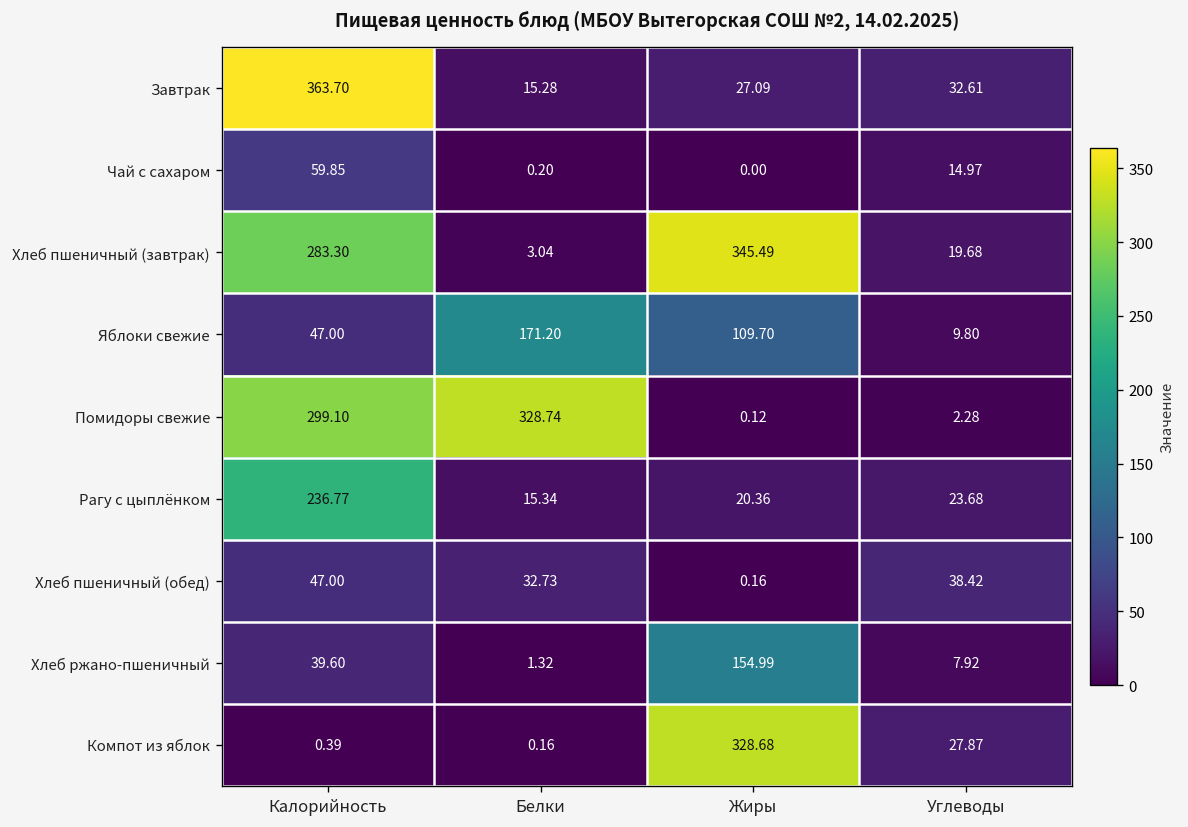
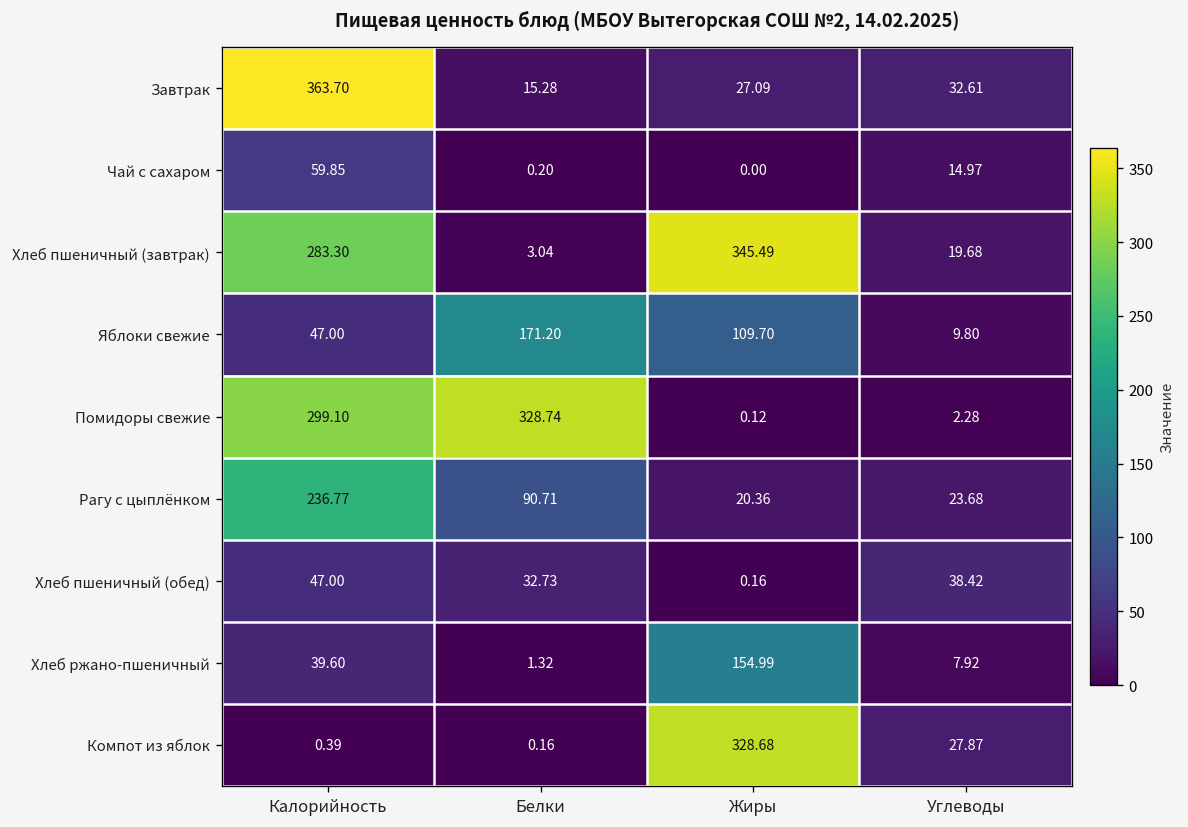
Рагу с цыплёнком, Белки: 15.34 -> 90.71
